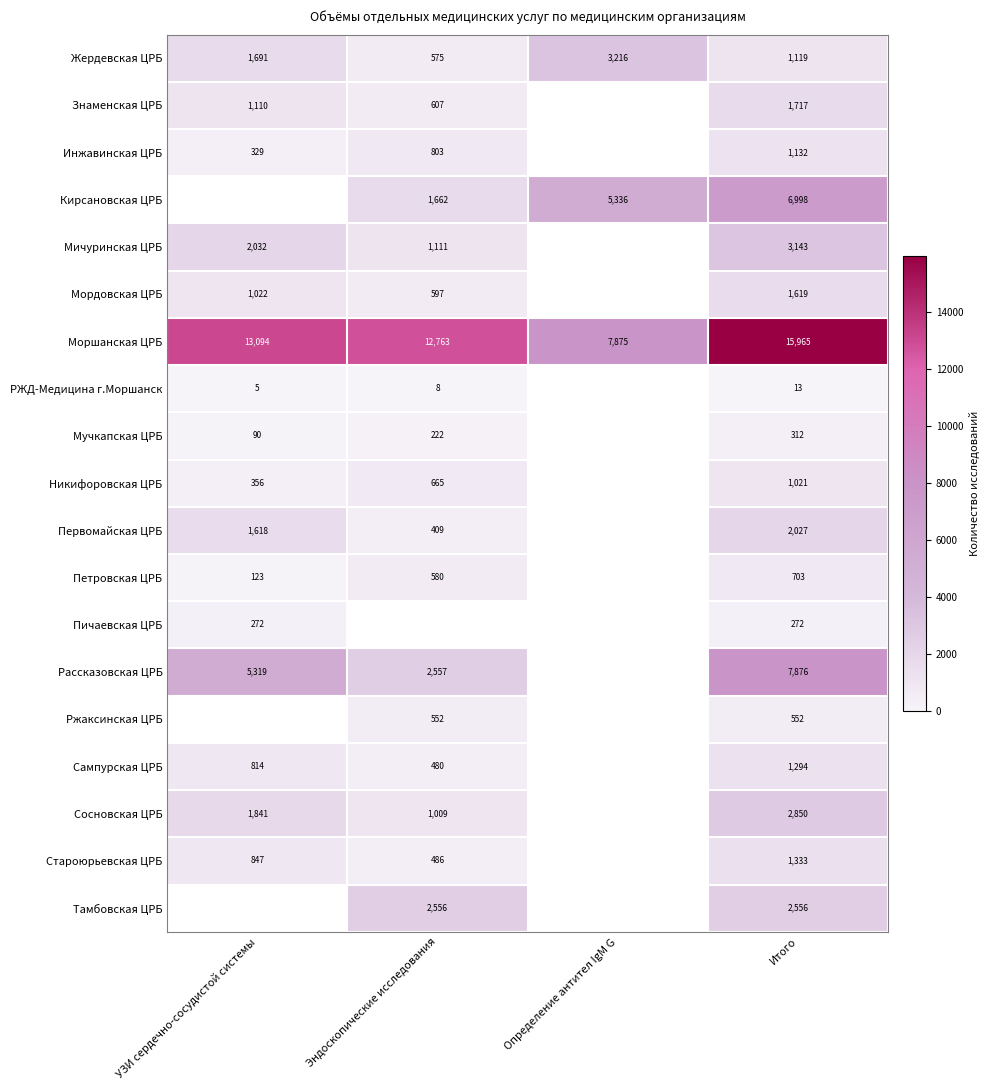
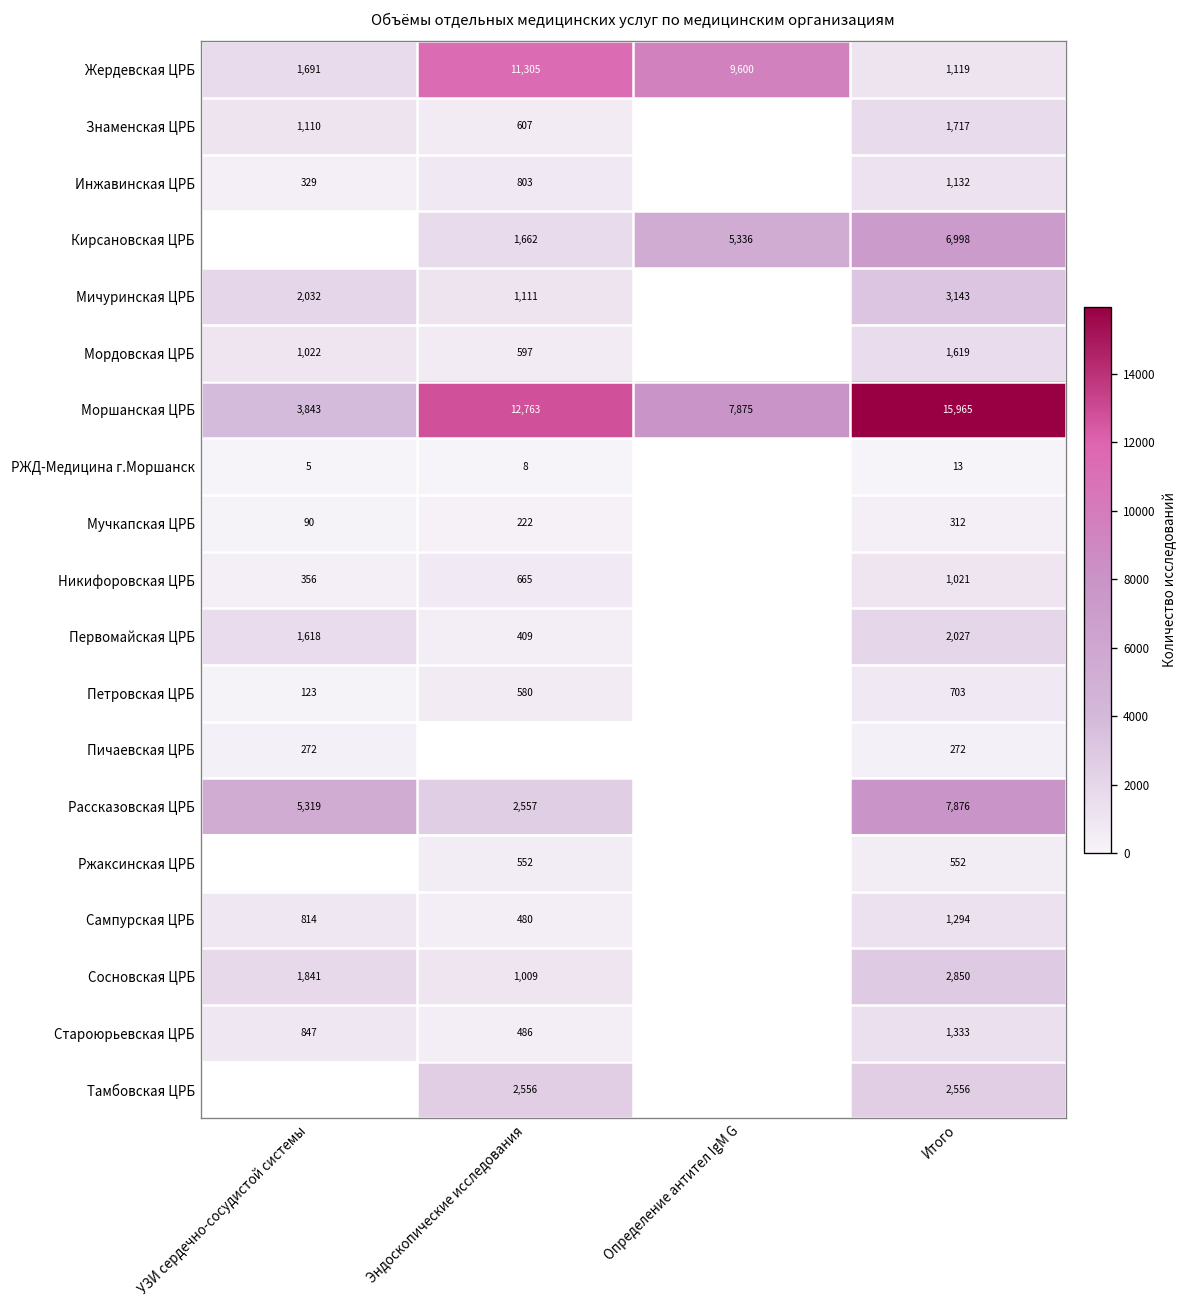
Жердевская ЦРБ, Эндоскопические исследования: 575 -> 11,305
Жердевская ЦРБ, Определение антител IgM G: 3,216 -> 9,600
Моршанская ЦРБ, УЗИ сердечно-сосудистой системы: 13,094 -> 3,843
